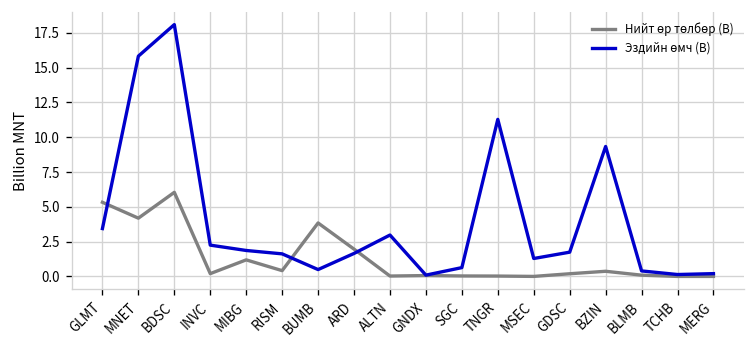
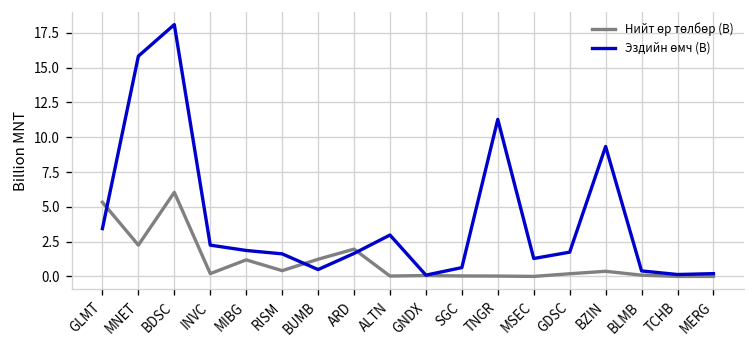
Нийт өр төлбөр (B), MNET: 4.2 -> 2.2
Нийт өр төлбөр (B), BUMB: 3.8 -> 1.2
